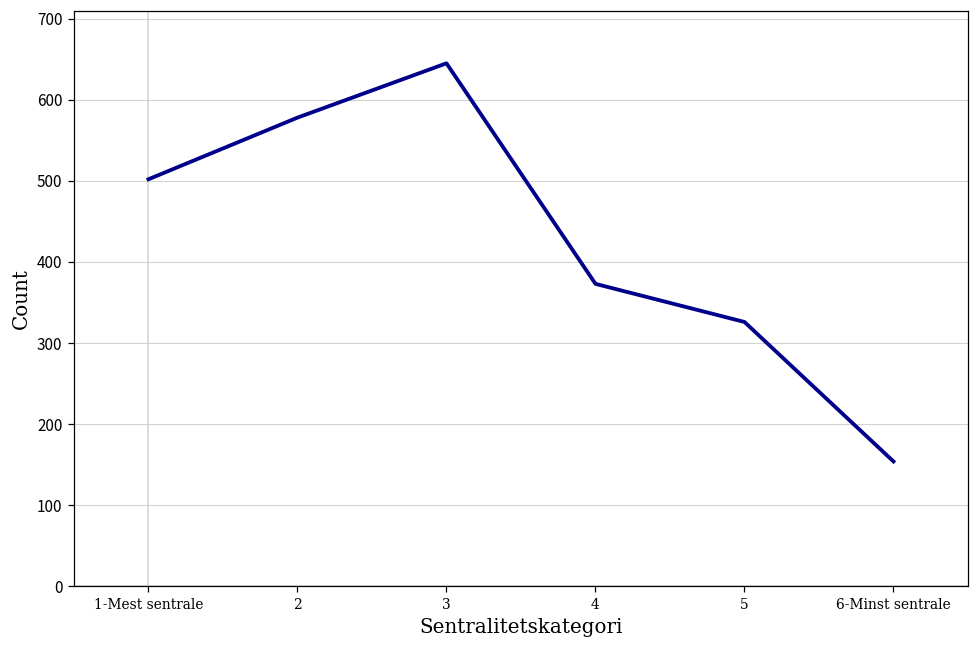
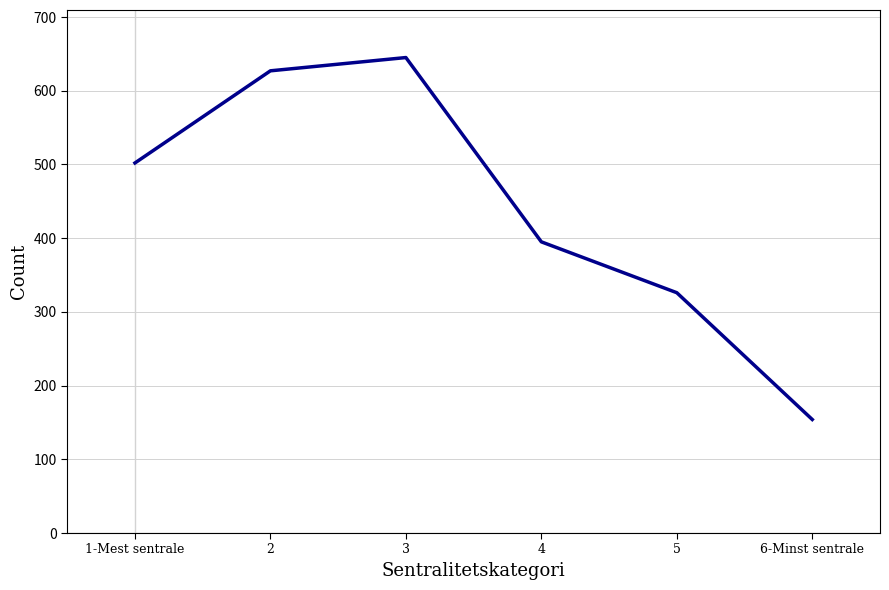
2: 580 -> 630
4: 370 -> 400
